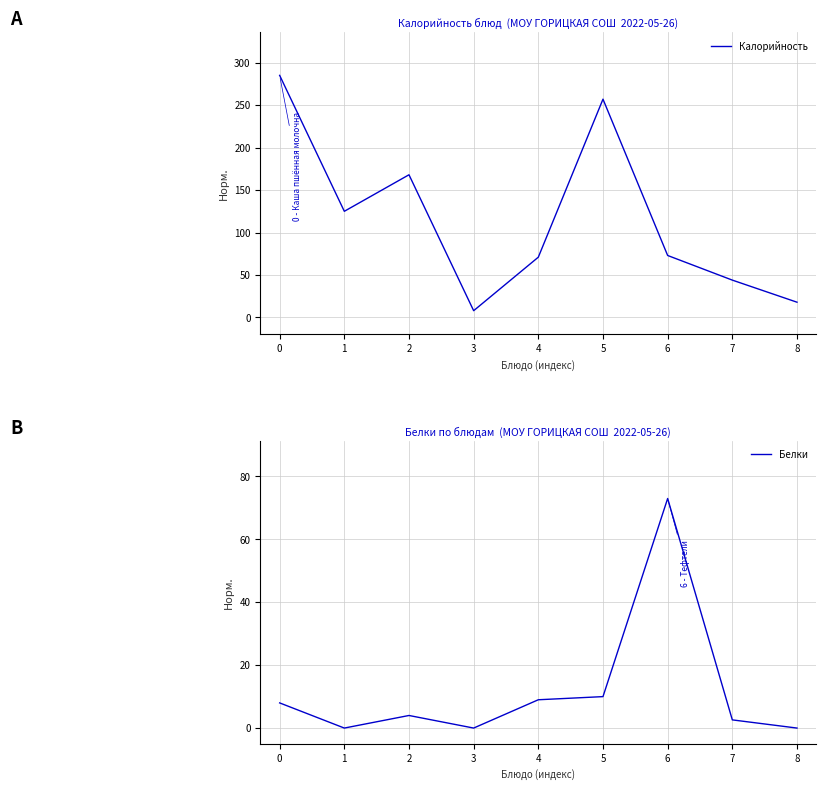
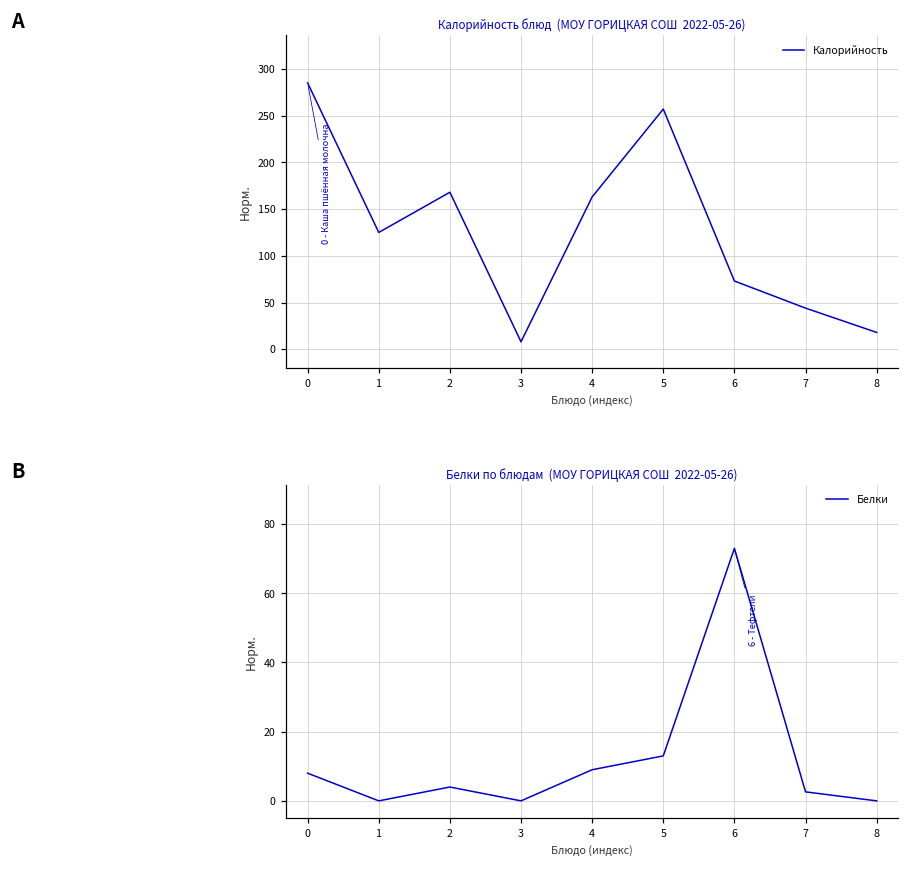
Калорийность блюд (МОУ ГОРИЦКАЯ СОШ 2022-05-26), 4: 70 -> 160
Белки по блюдам (МОУ ГОРИЦКАЯ СОШ 2022-05-26), 5: 10 -> 13
